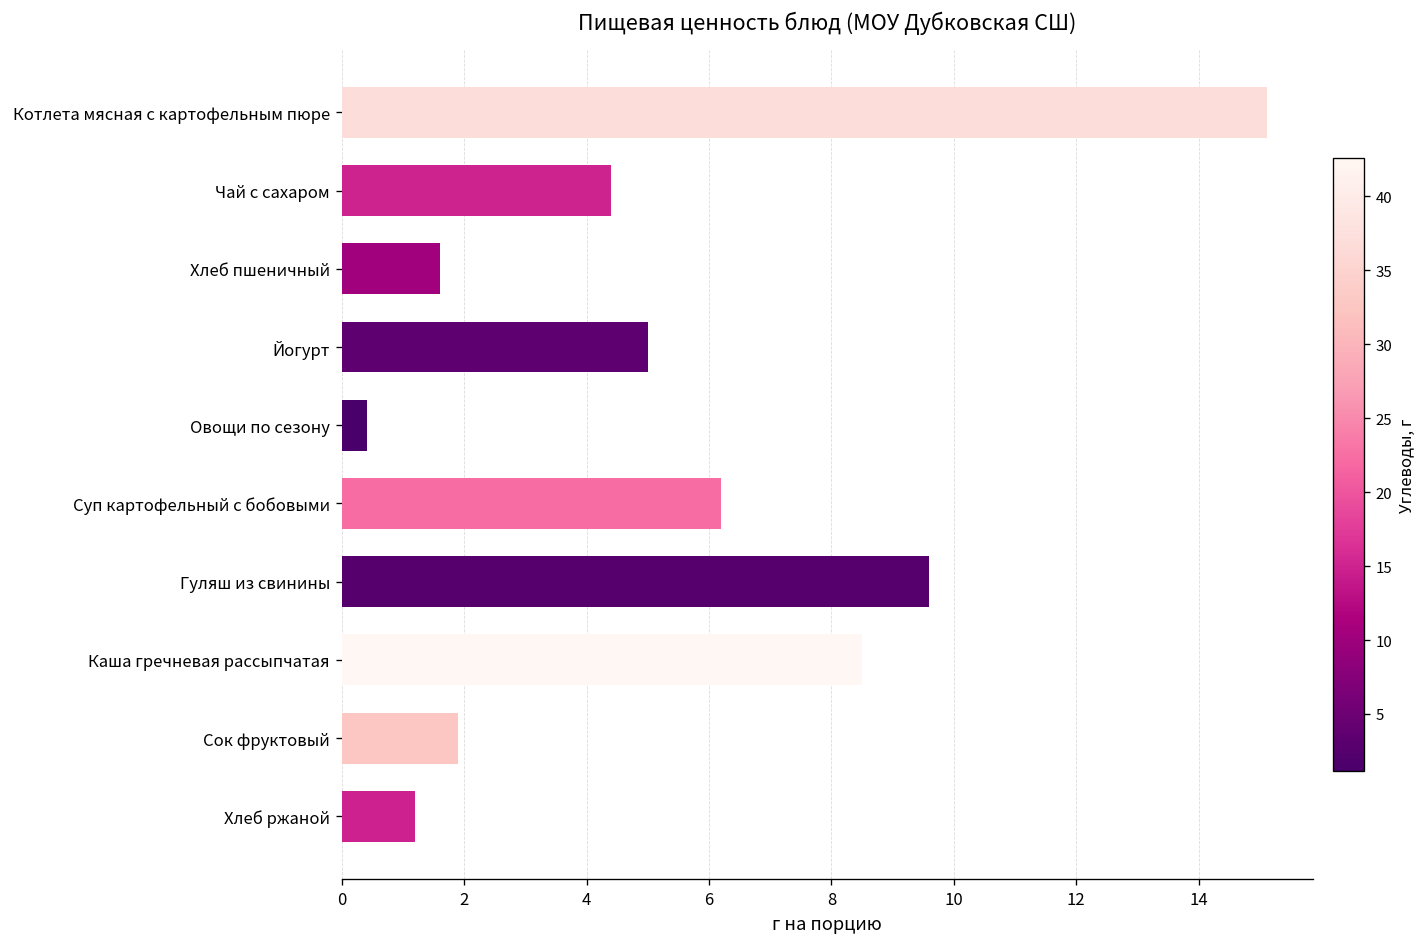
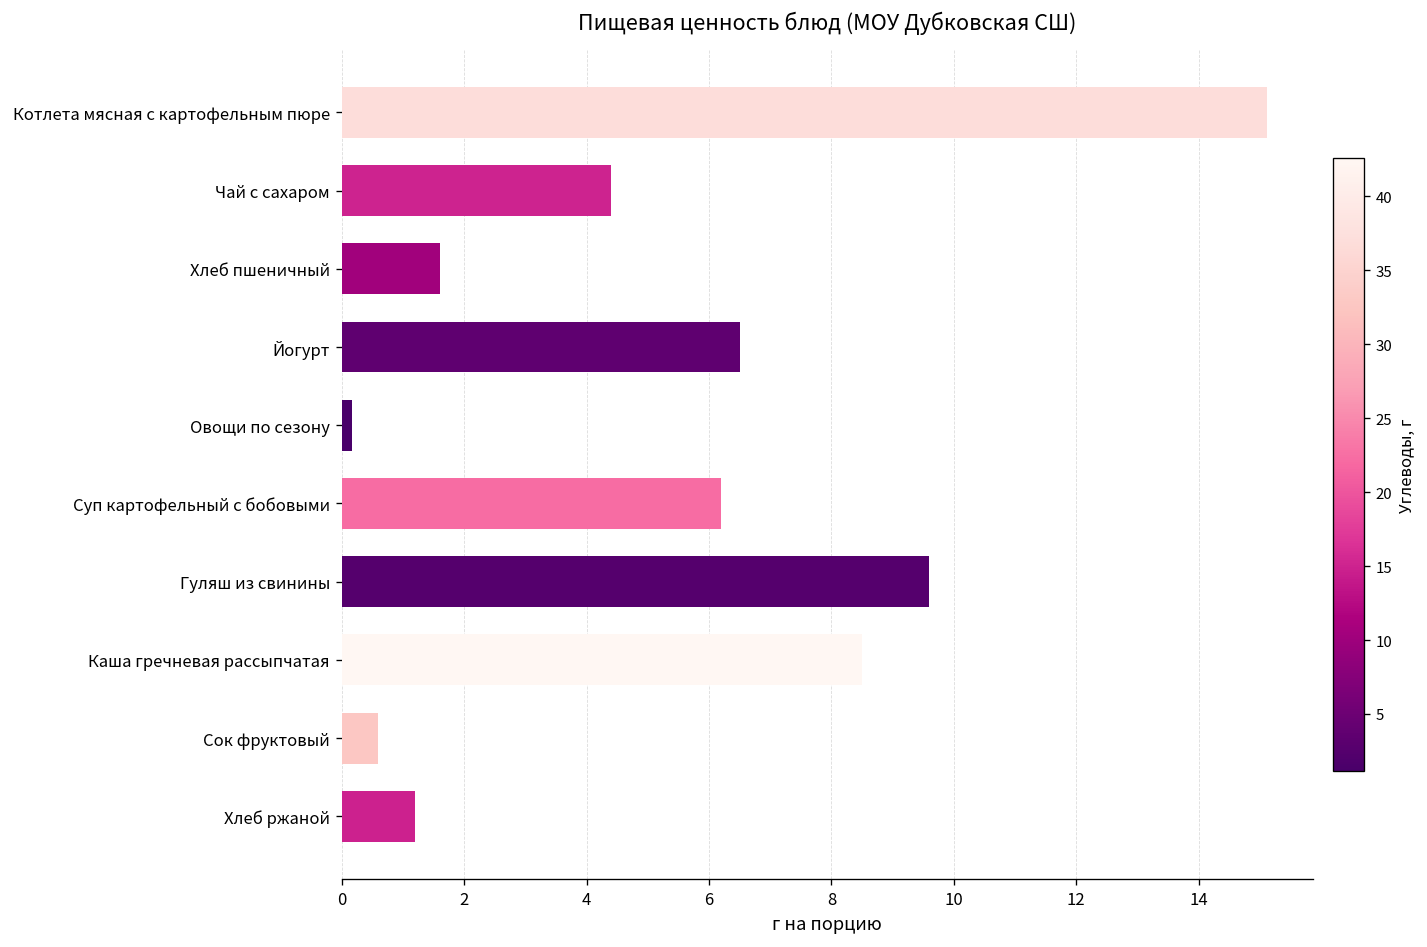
Йогурт: 5.0 -> 6.5
Овощи по сезону: 0.4 -> 0.2
Сок фруктовый: 1.9 -> 0.6
